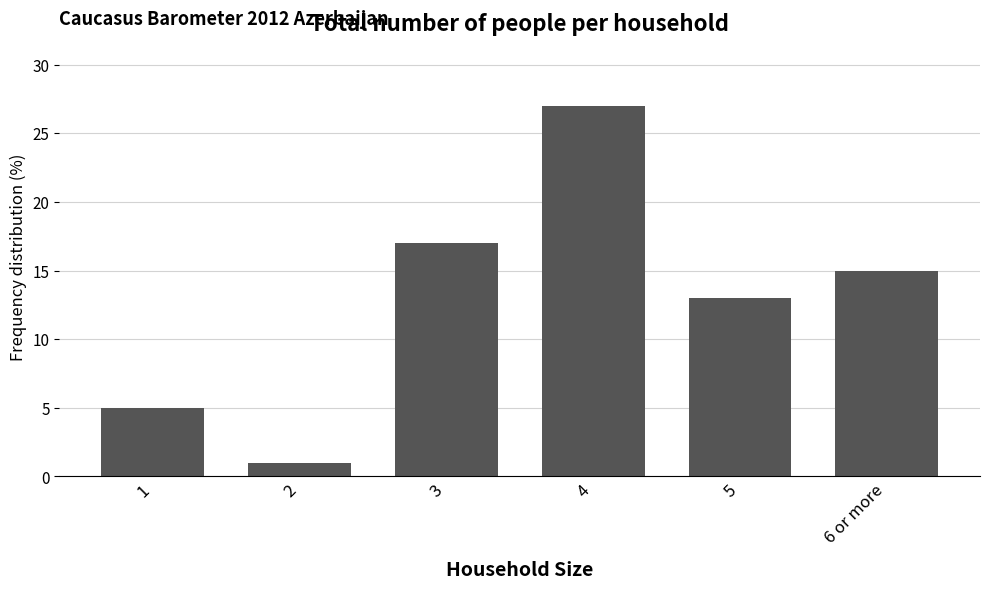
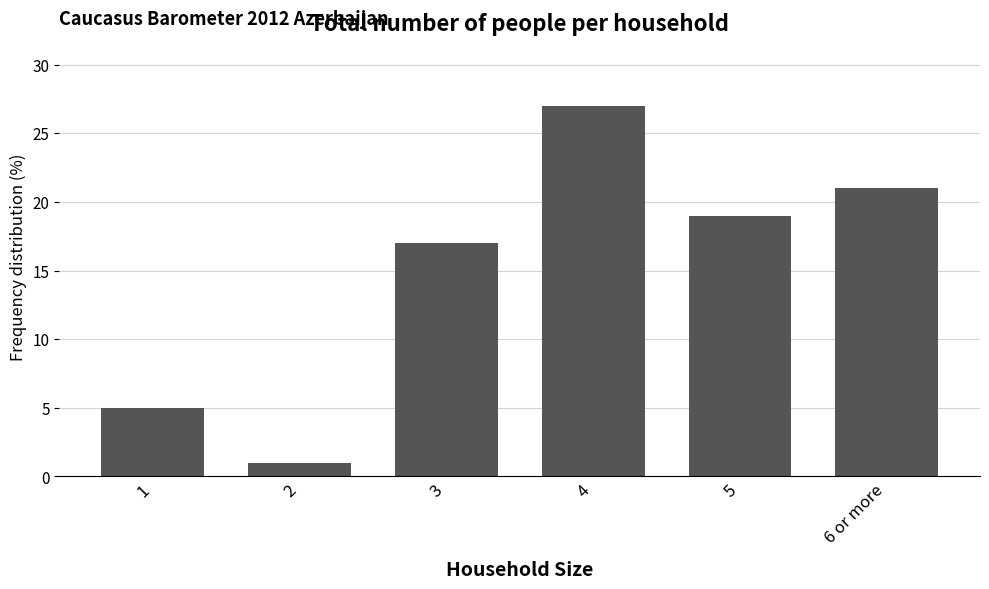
5: 13 -> 19
6 or more: 15 -> 21
